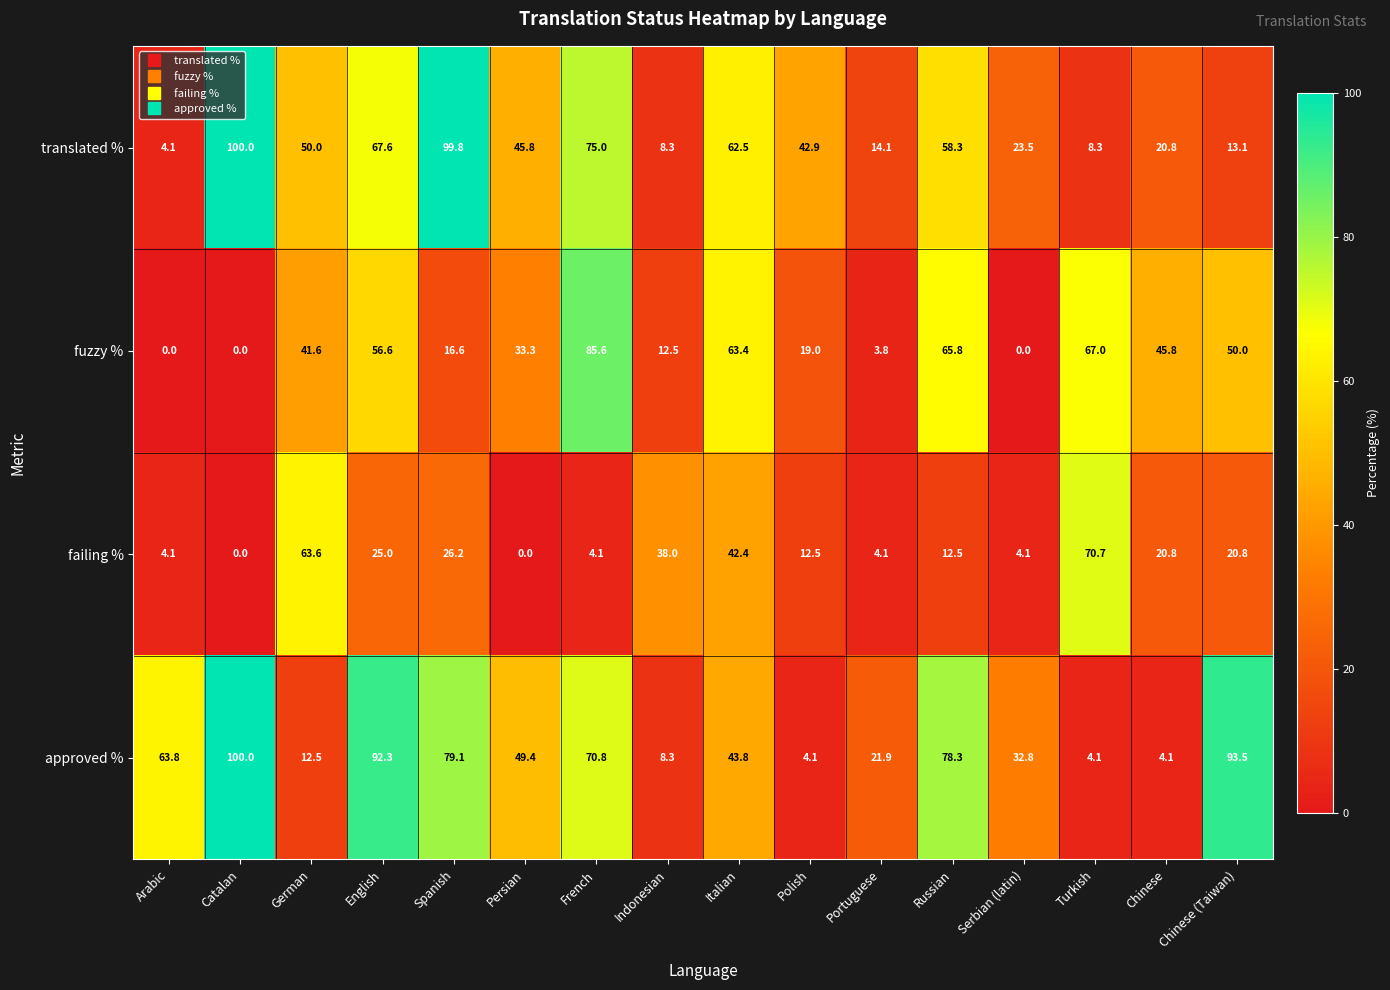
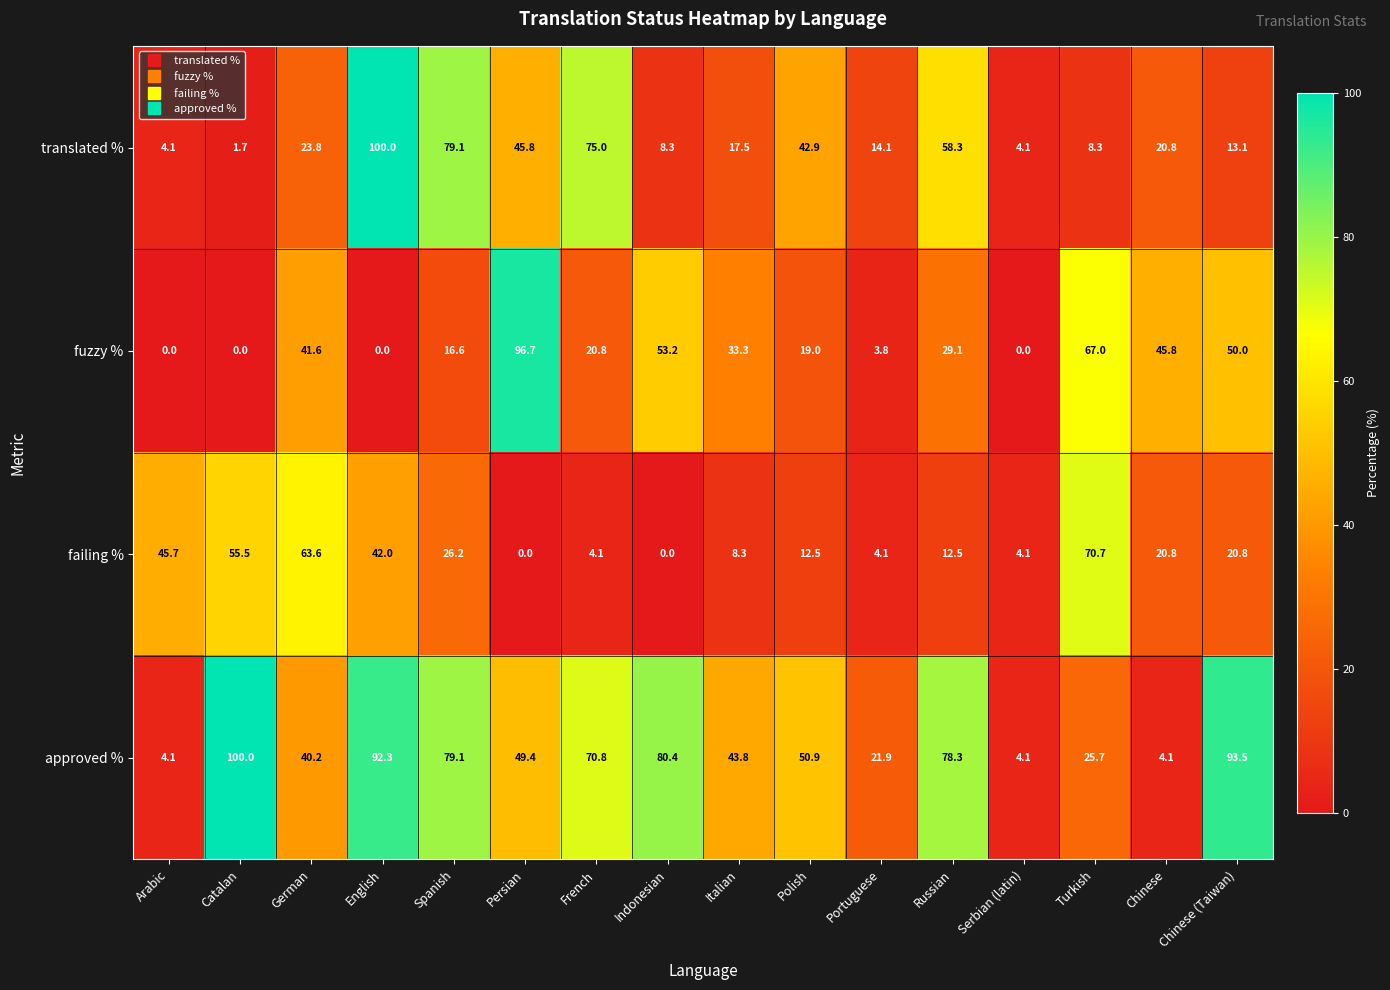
translated %, Catalan: 100.0 -> 1.7
translated %, German: 50.0 -> 23.8
translated %, English: 67.6 -> 100.0
translated %, Spanish: 99.8 -> 79.1
translated %, Italian: 62.5 -> 17.5
translated %, Serbian (latin): 23.5 -> 4.1
fuzzy %, English: 56.6 -> 0.0
fuzzy %, Persian: 33.3 -> 96.7
fuzzy %, French: 85.6 -> 20.8
fuzzy %, Indonesian: 12.5 -> 53.2
fuzzy %, Italian: 63.4 -> 33.3
fuzzy %, Russian: 65.8 -> 29.1
failing %, Arabic: 4.1 -> 45.7
failing %, Catalan: 0.0 -> 55.5
failing %, English: 25.0 -> 42.0
failing %, Indonesian: 38.0 -> 0.0
failing %, Italian: 42.4 -> 8.3
approved %, Arabic: 63.8 -> 4.1
approved %, German: 12.5 -> 40.2
approved %, Indonesian: 8.3 -> 80.4
approved %, Polish: 4.1 -> 50.9
approved %, Serbian (latin): 32.8 -> 4.1
approved %, Turkish: 4.1 -> 25.7
